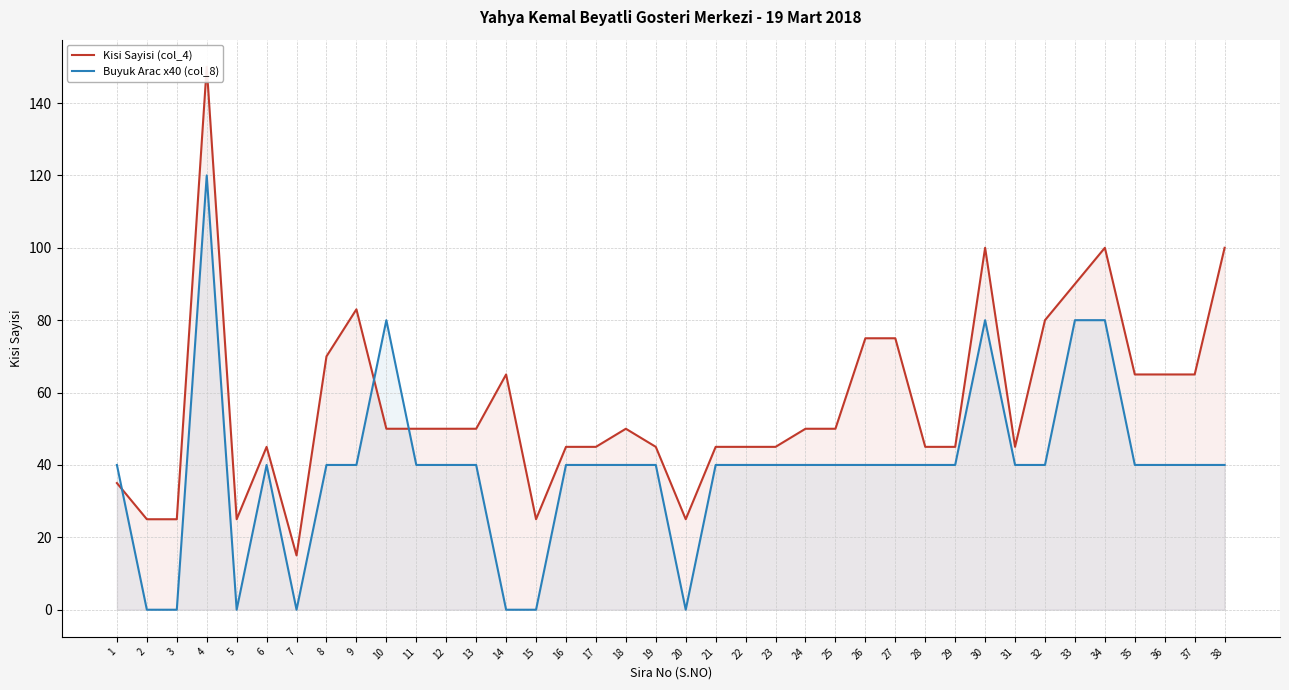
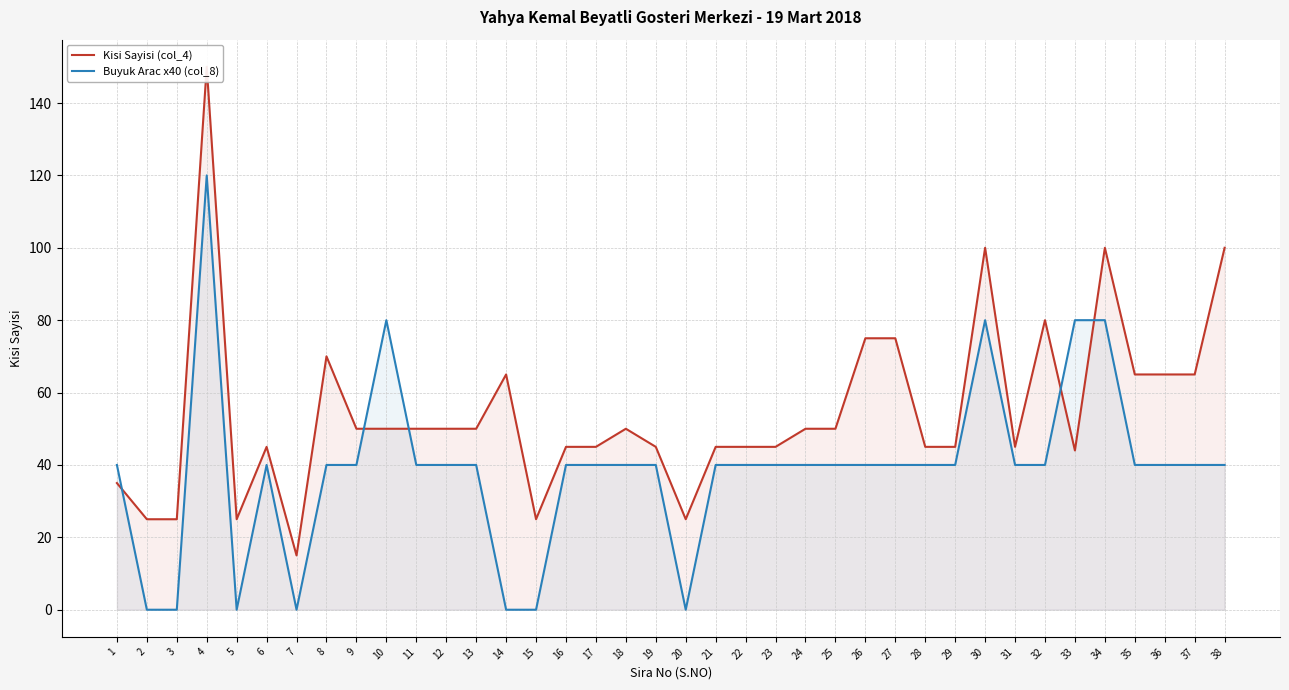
Kisi Sayisi (col_4), 9: 83 -> 50
Kisi Sayisi (col_4), 33: 90 -> 44
